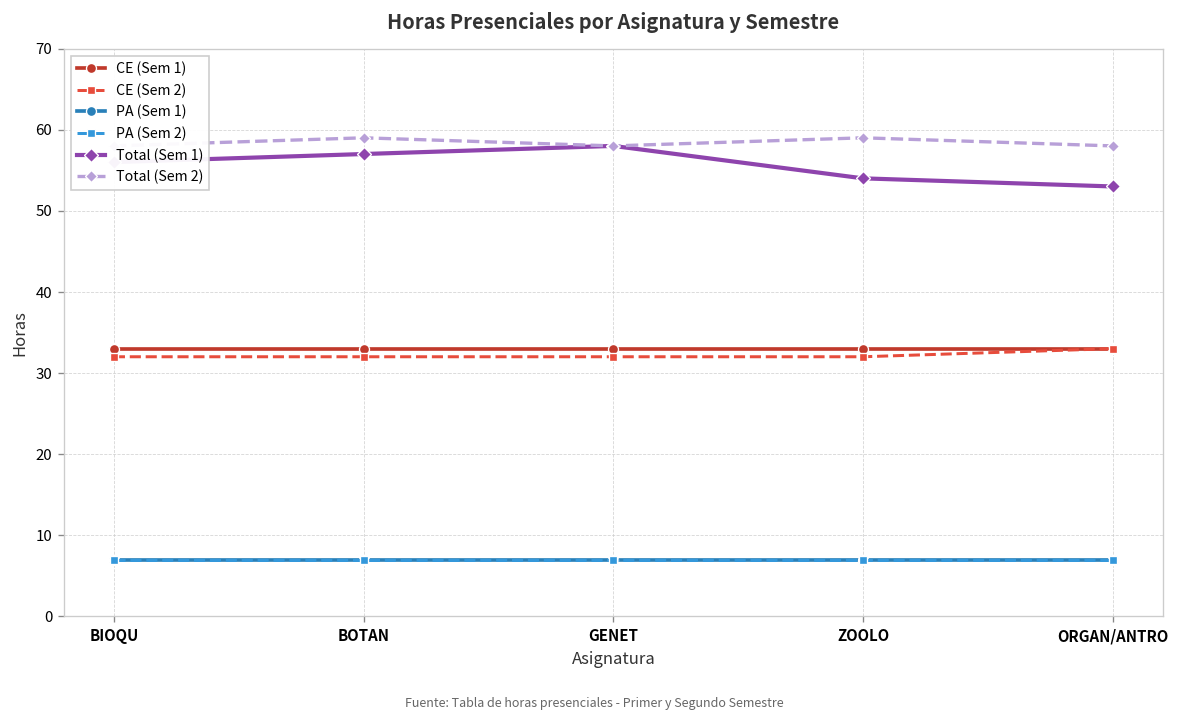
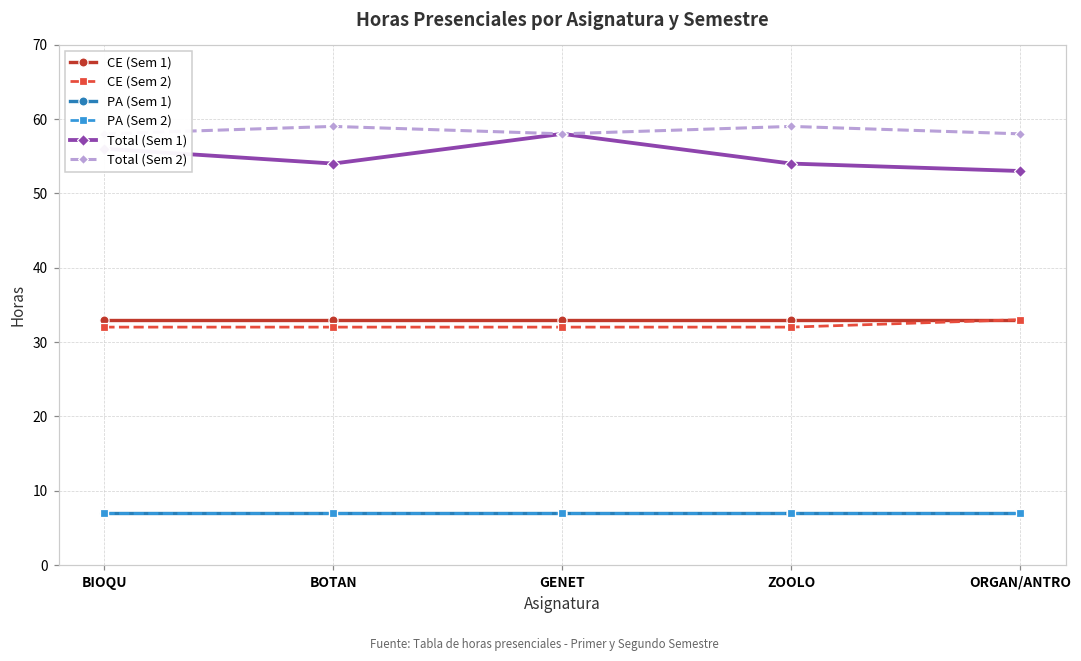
Total (Sem 1), BOTAN: 57 -> 54
